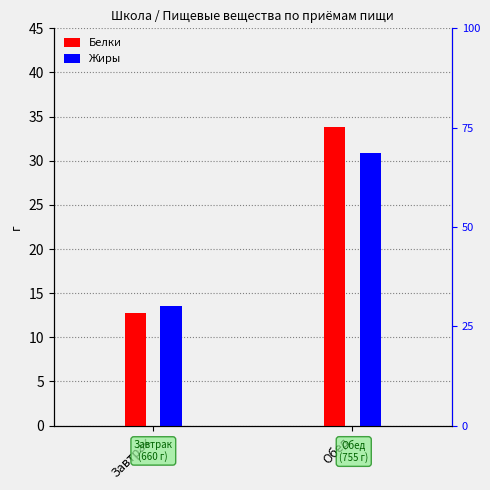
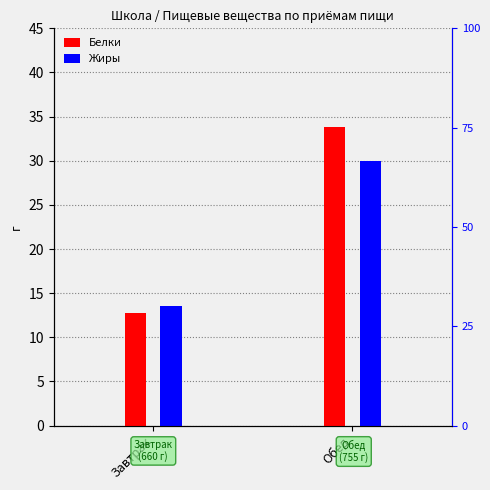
Жиры, Обед: 31 -> 30
